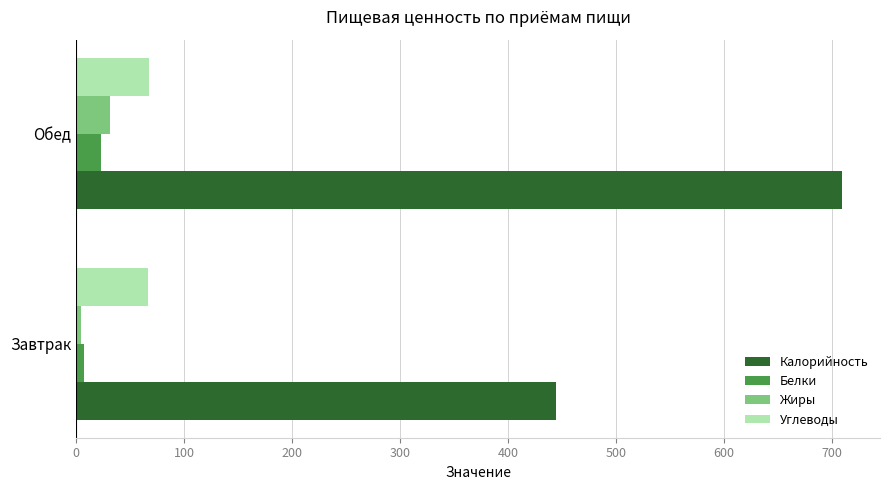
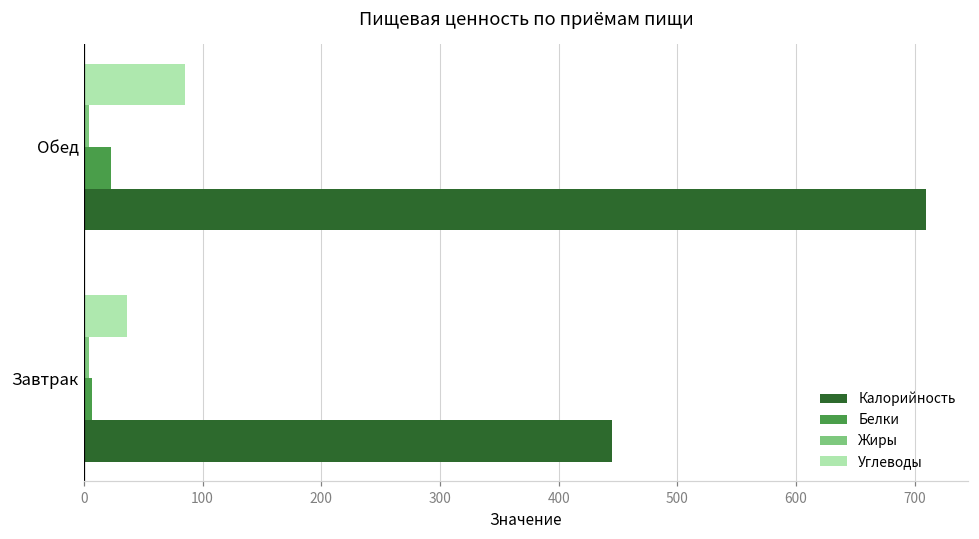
Углеводы, Обед: 67 -> 85
Жиры, Обед: 32 -> 5
Углеводы, Завтрак: 67 -> 36
